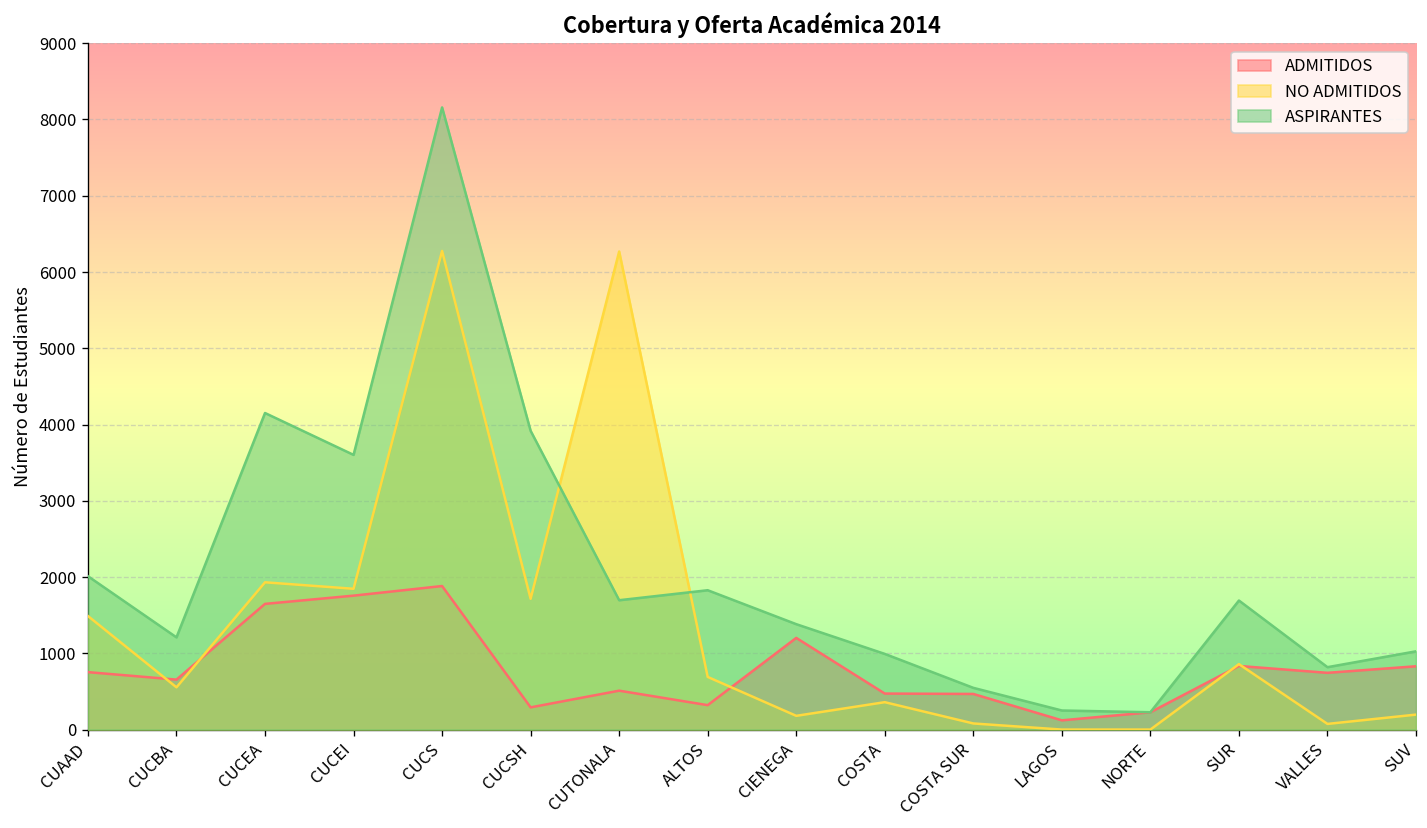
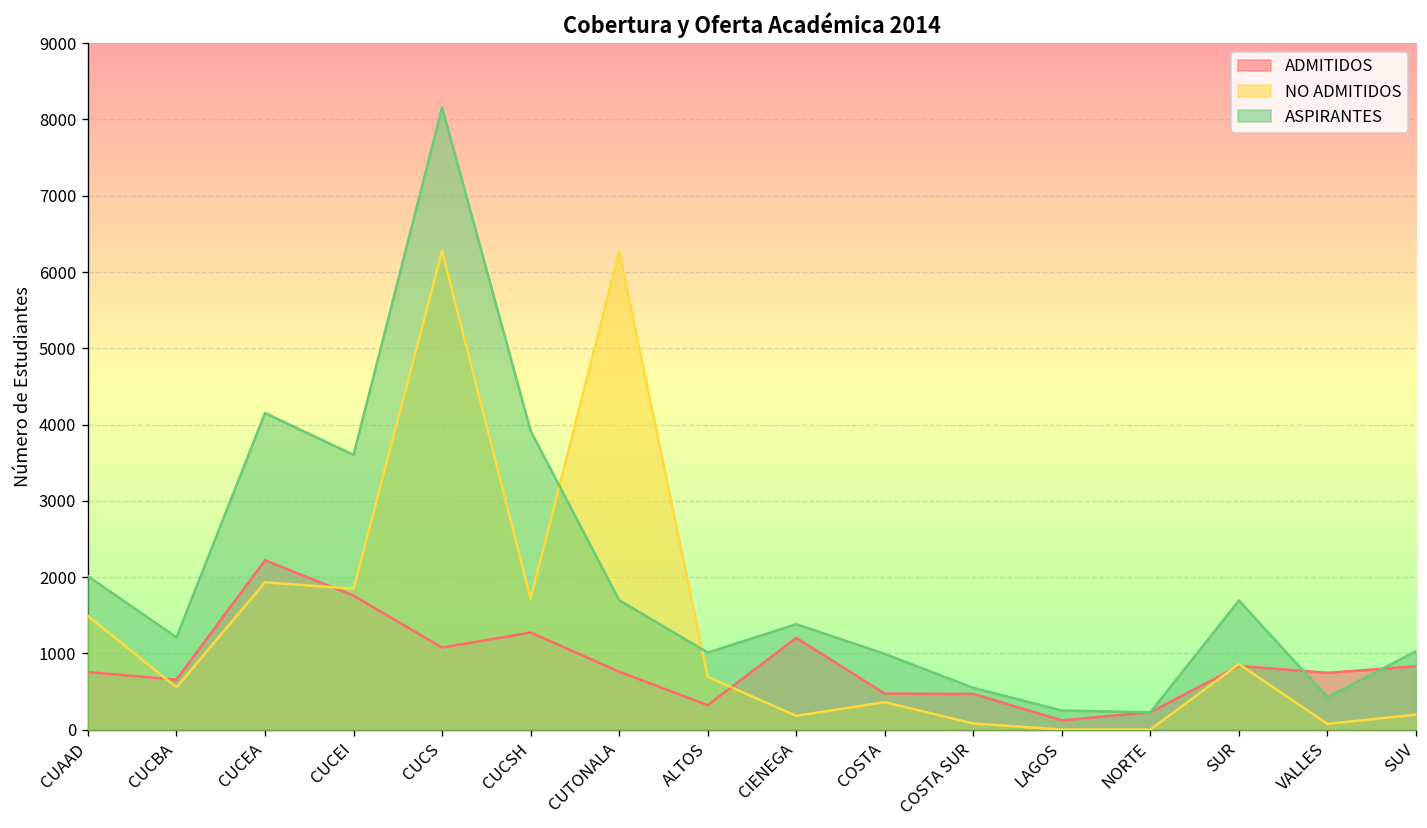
ADMITIDOS, CUCEA: 1600 -> 2200
ADMITIDOS, CUCS: 1900 -> 1100
ADMITIDOS, CUCSH: 300 -> 1300
ADMITIDOS, CUTONALA: 500 -> 800
ASPIRANTES, ALTOS: 1800 -> 1000
ASPIRANTES, VALLES: 800 -> 400
